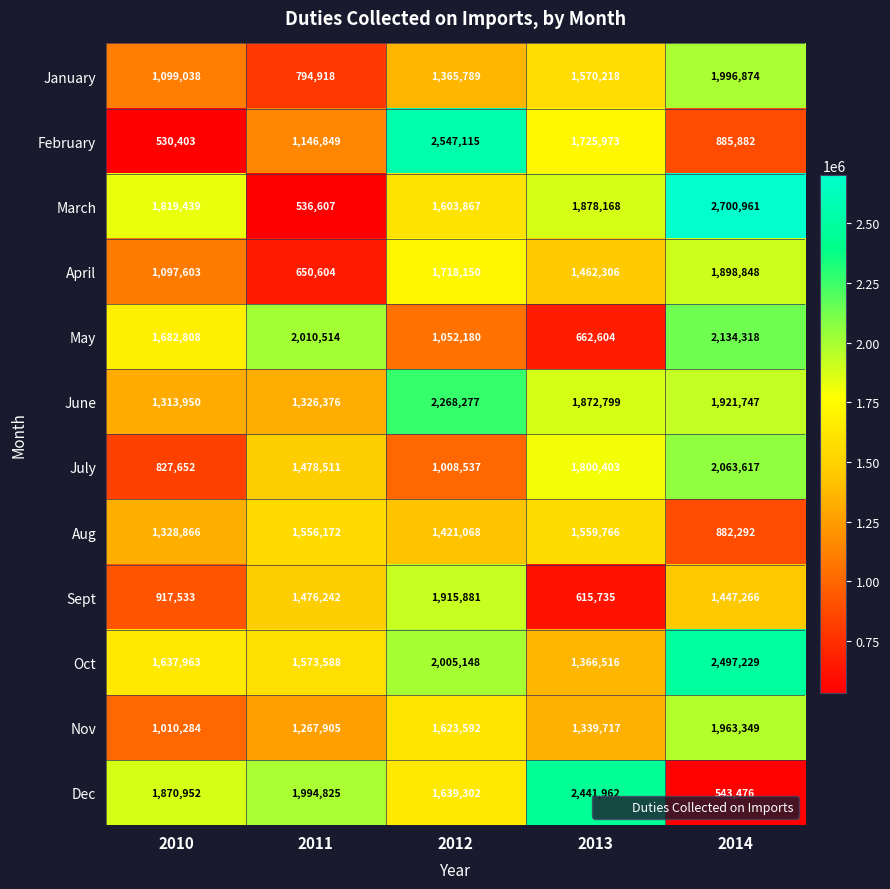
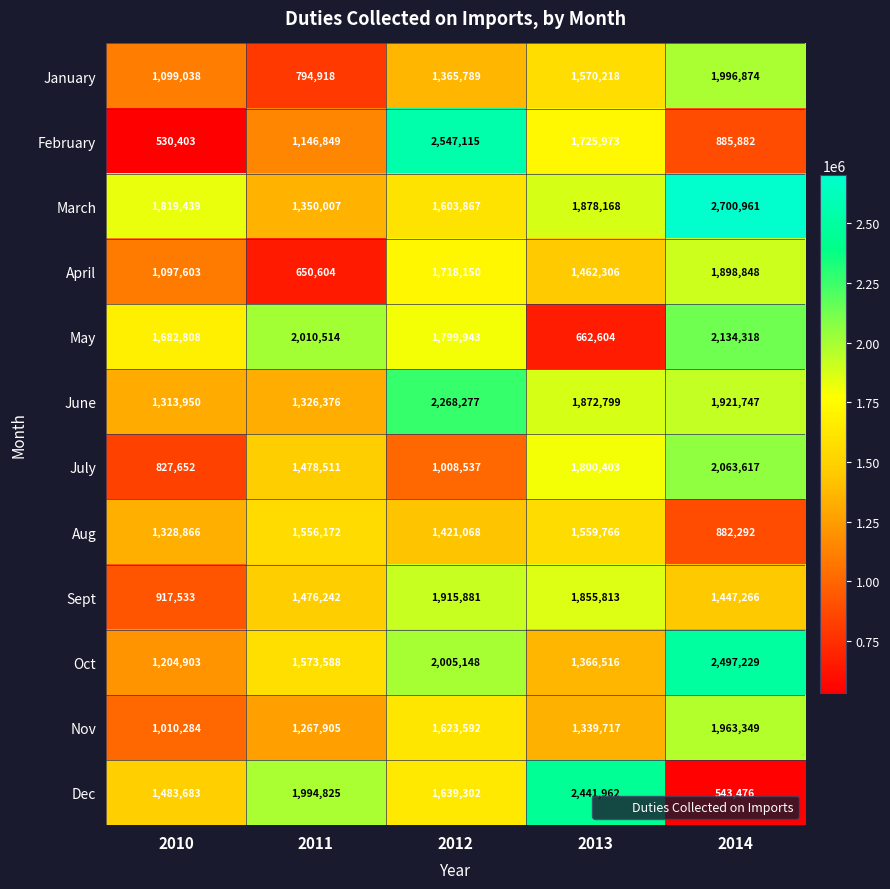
March, 2011: 536,607 -> 1,350,007
May, 2012: 1,052,180 -> 1,799,943
Sept, 2013: 615,735 -> 1,855,813
Oct, 2010: 1,637,963 -> 1,204,903
Dec, 2010: 1,870,952 -> 1,483,683
